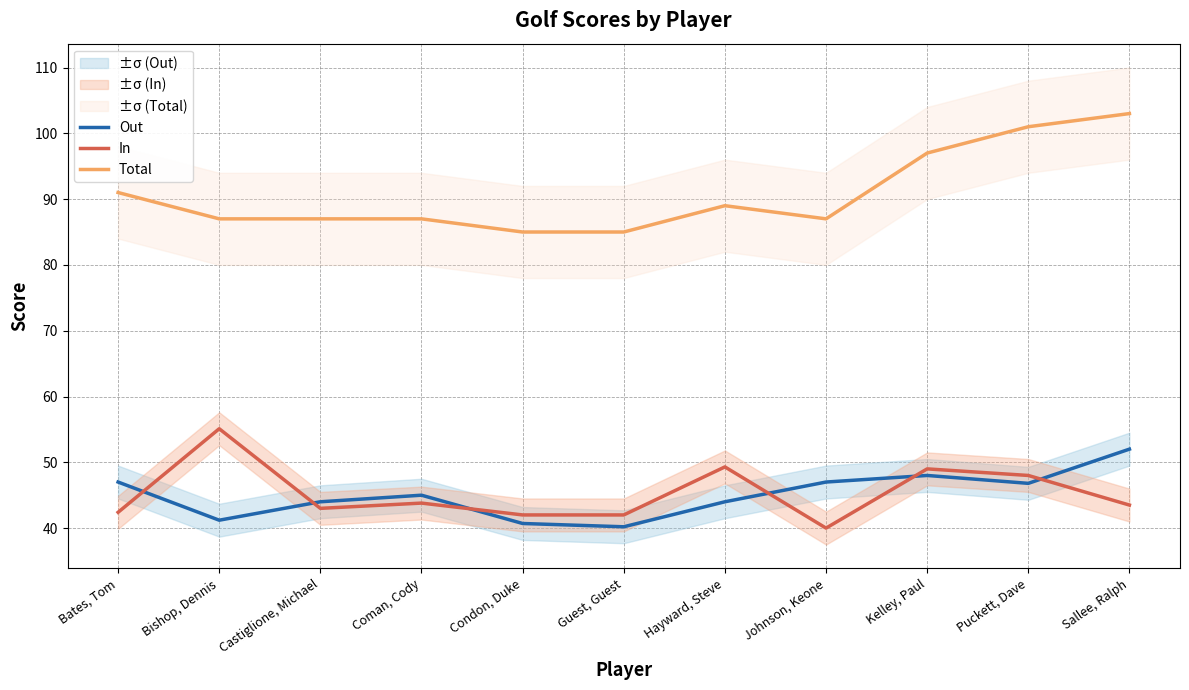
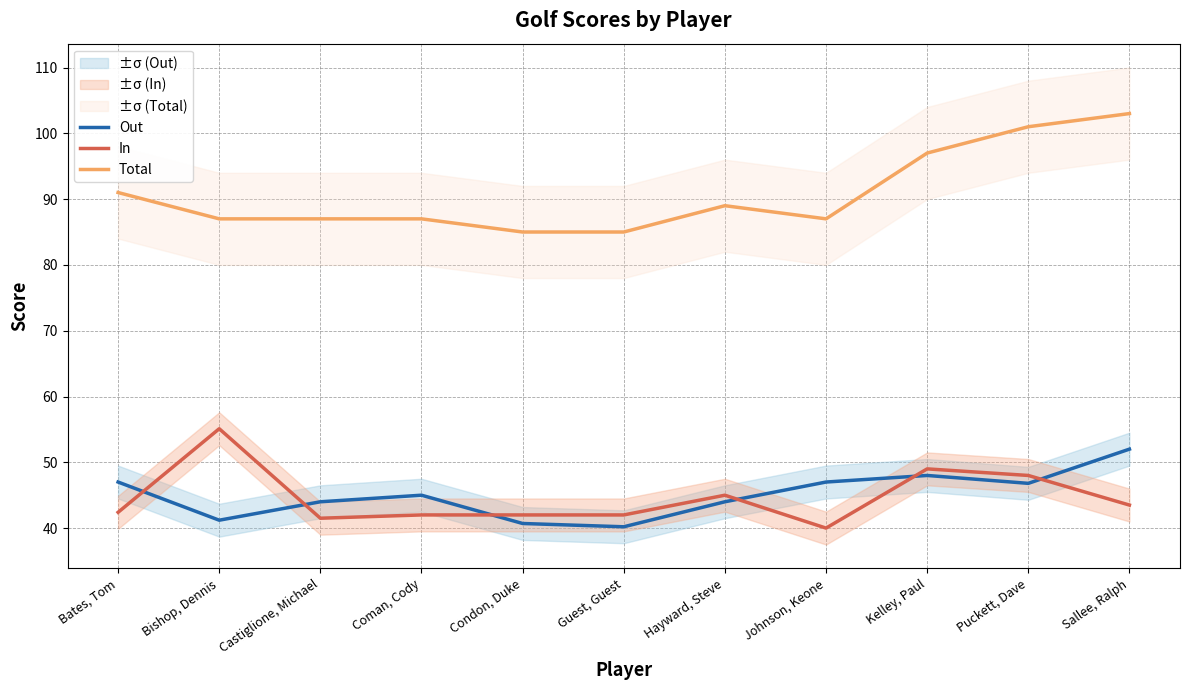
In, Castiglione, Michael: 43 -> 42
In, Coman, Cody: 44 -> 42
In, Hayward, Steve: 49 -> 45
